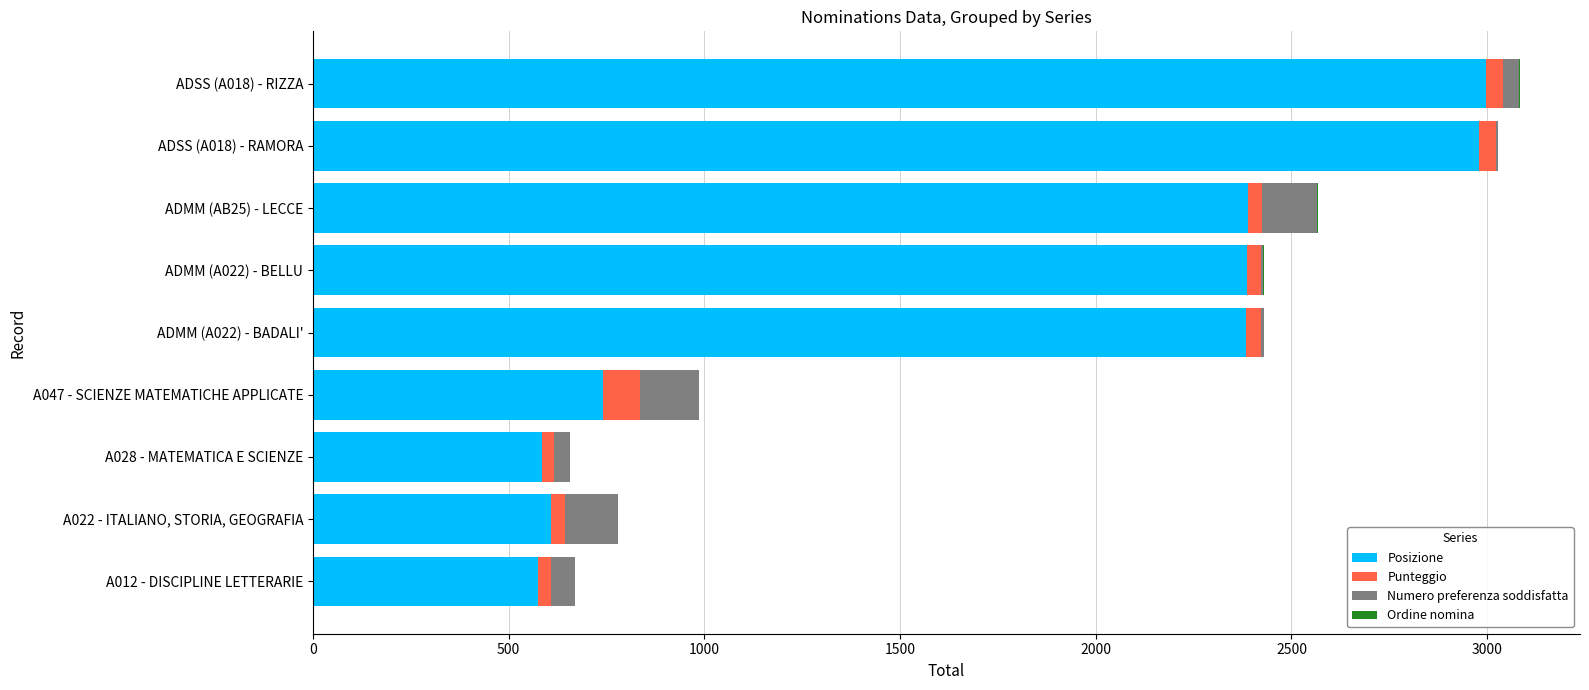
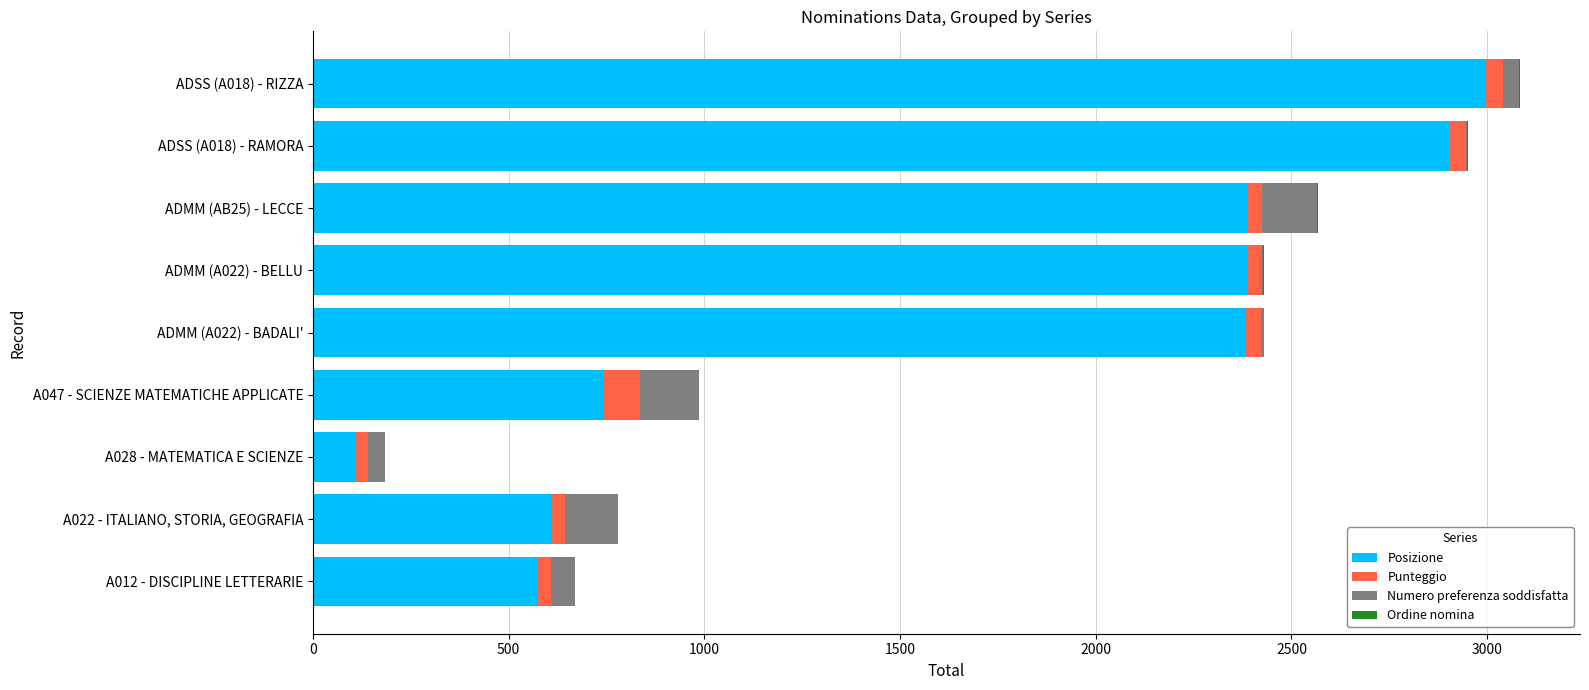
Posizione, ADSS (A018) - RAMORA: 2980 -> 2900
Posizione, A028 - MATEMATICA E SCIENZE: 590 -> 110
